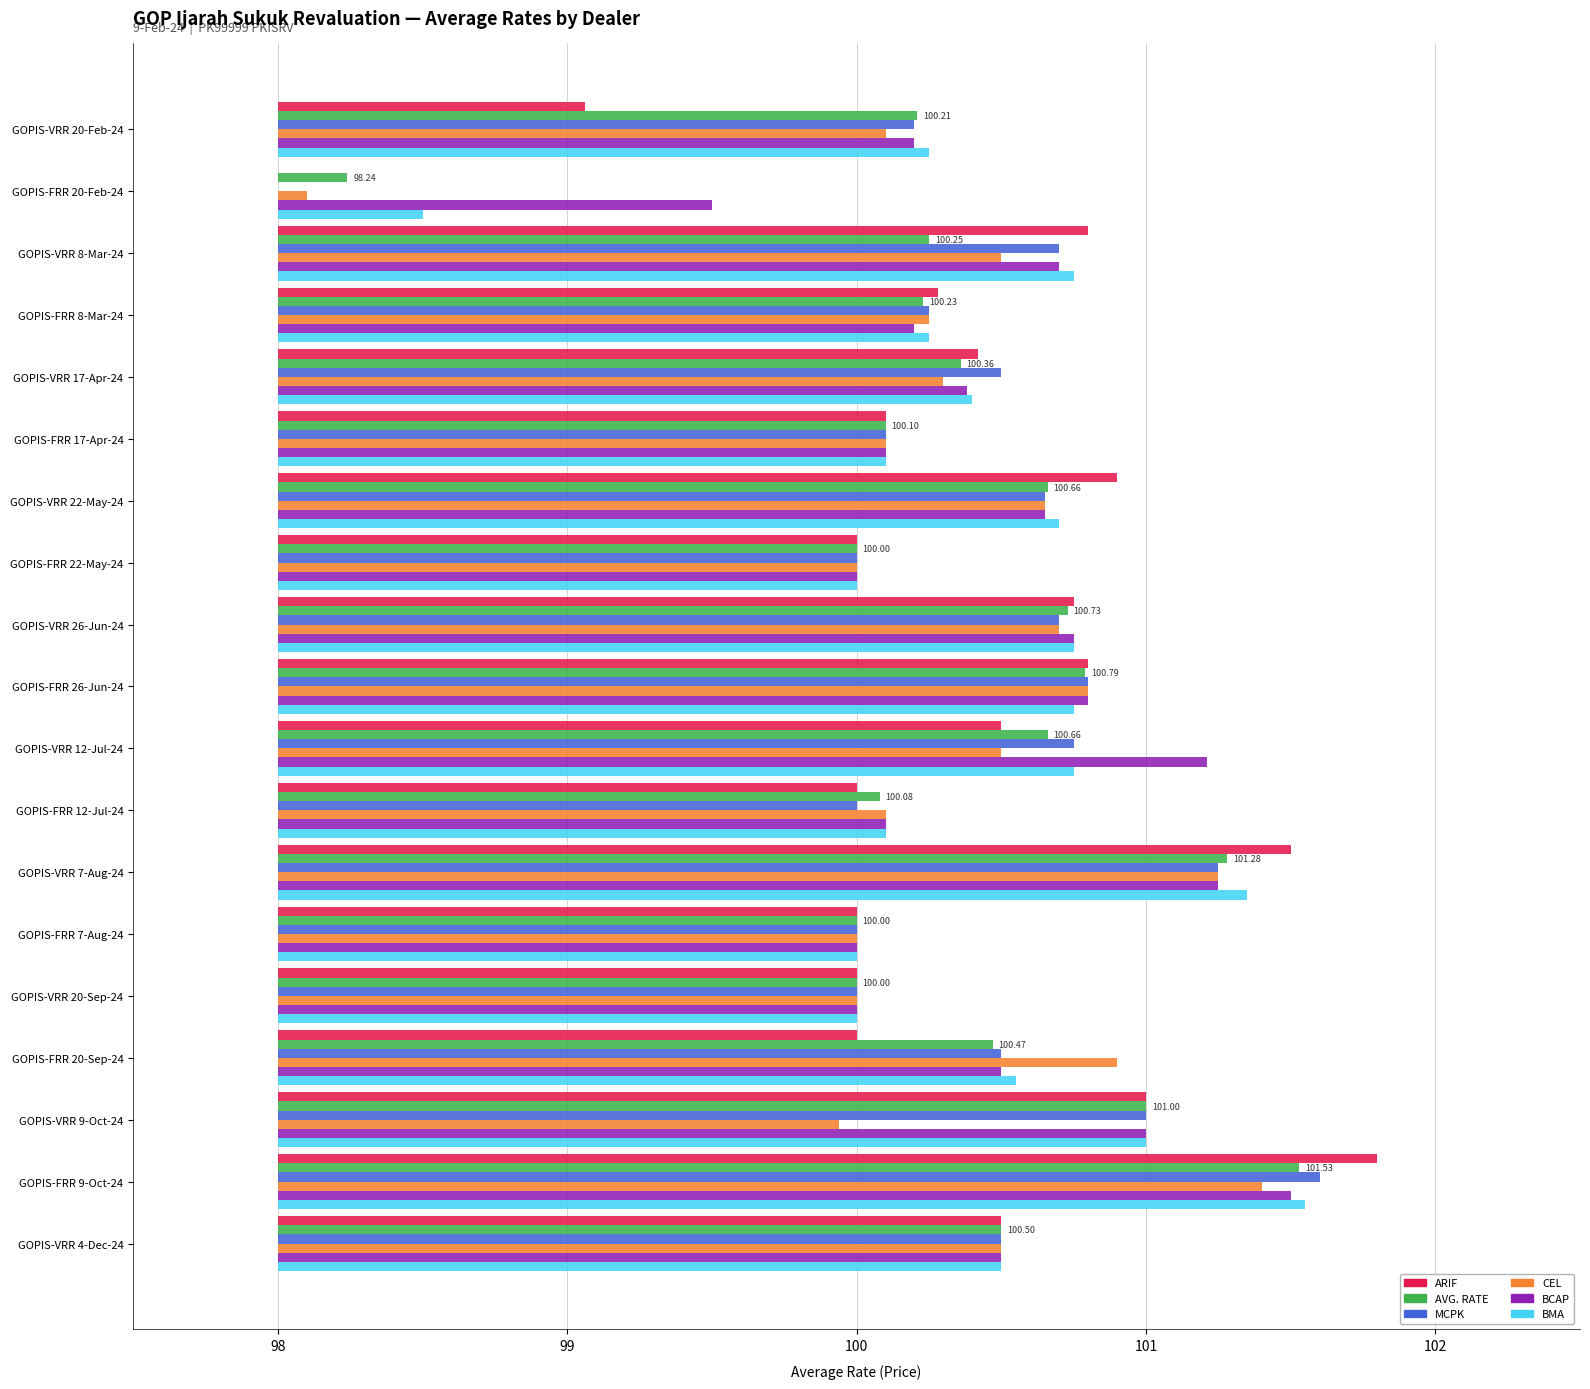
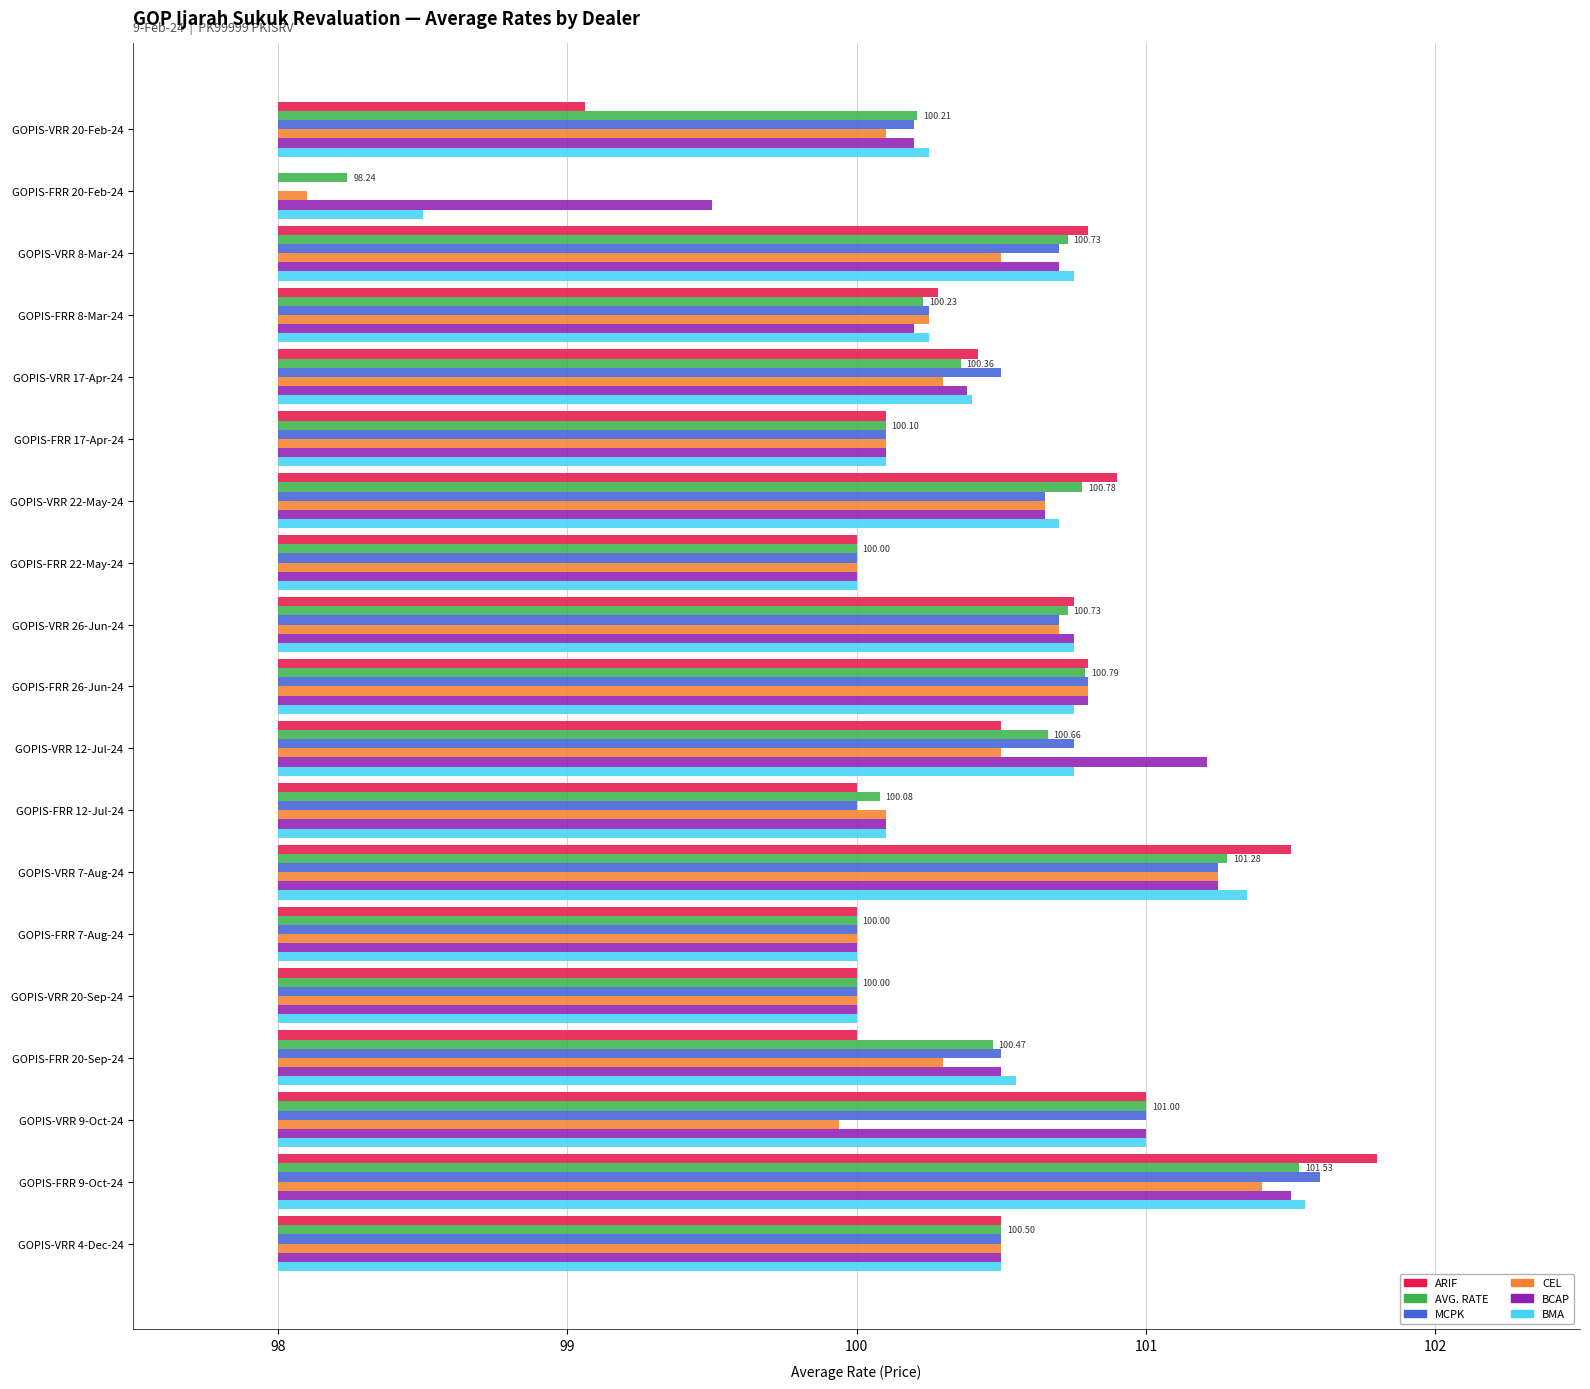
AVG. RATE, GOPIS-VRR 8-Mar-24: 100.25 -> 100.73
AVG. RATE, GOPIS-VRR 22-May-24: 100.66 -> 100.78
CEL, GOPIS-FRR 20-Sep-24: 100.9 -> 100.3
